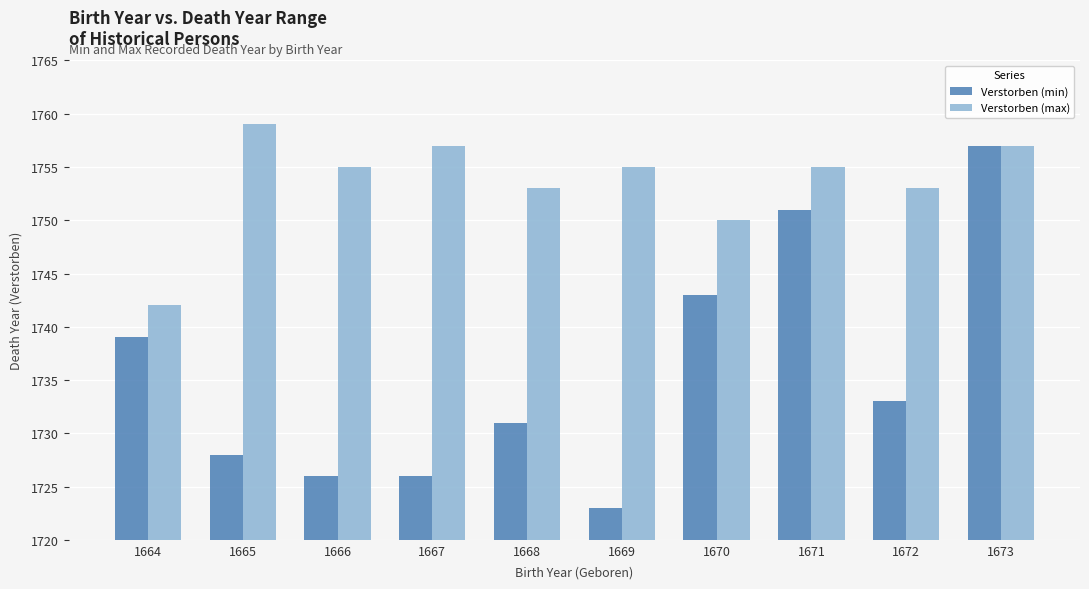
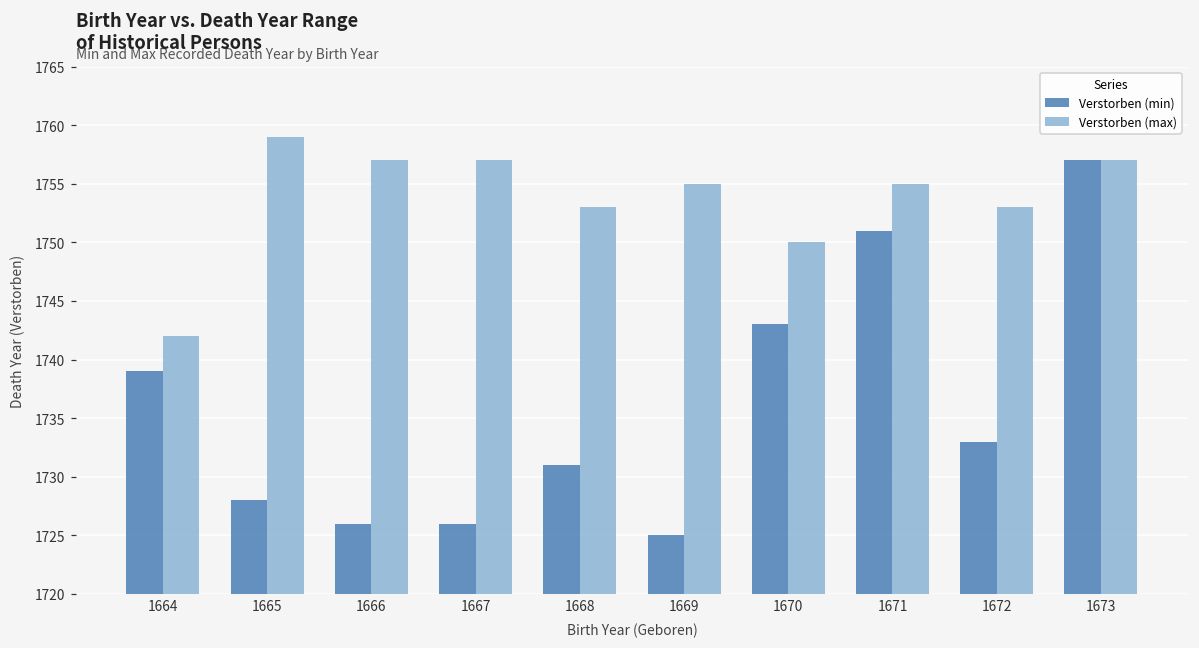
Verstorben (max), 1666: 1755 -> 1757
Verstorben (min), 1669: 1723 -> 1725
